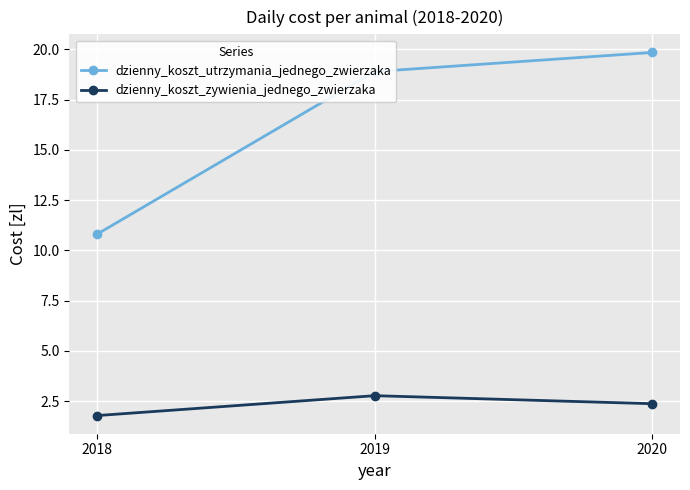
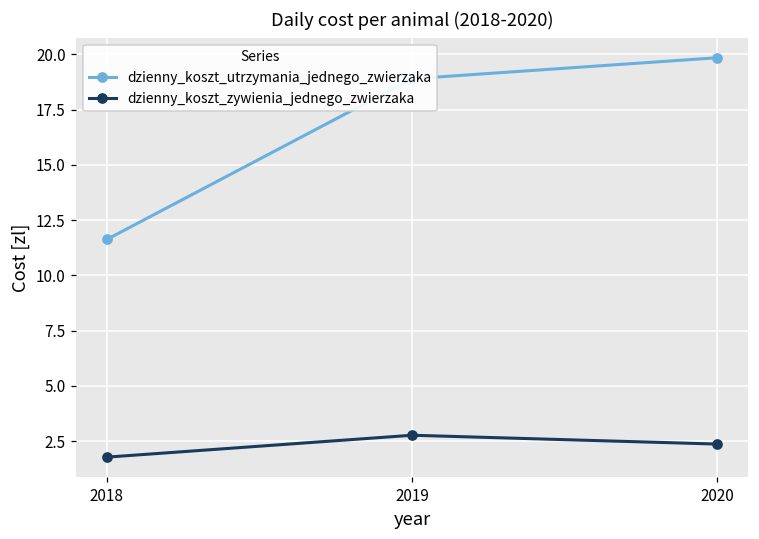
dzienny_koszt_utrzymania_jednego_zwierzaka, 2018: 10.8 -> 11.6
